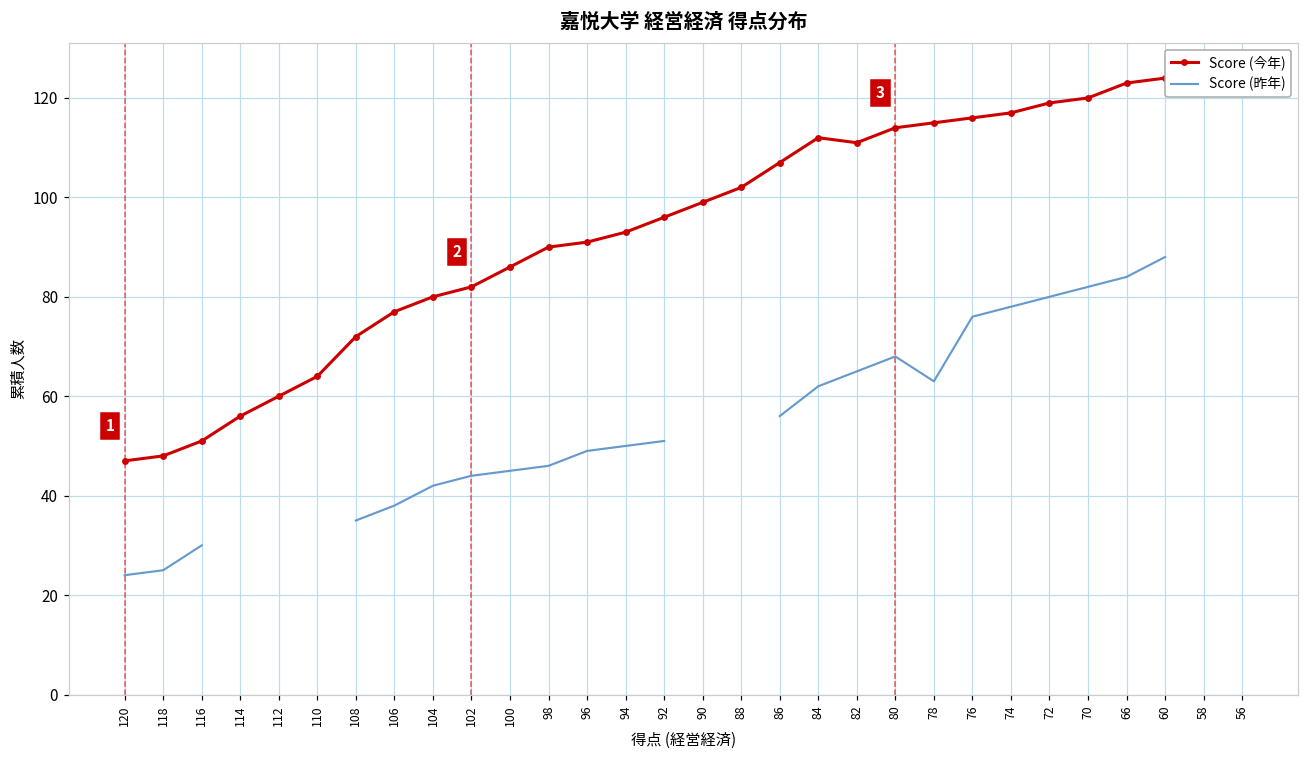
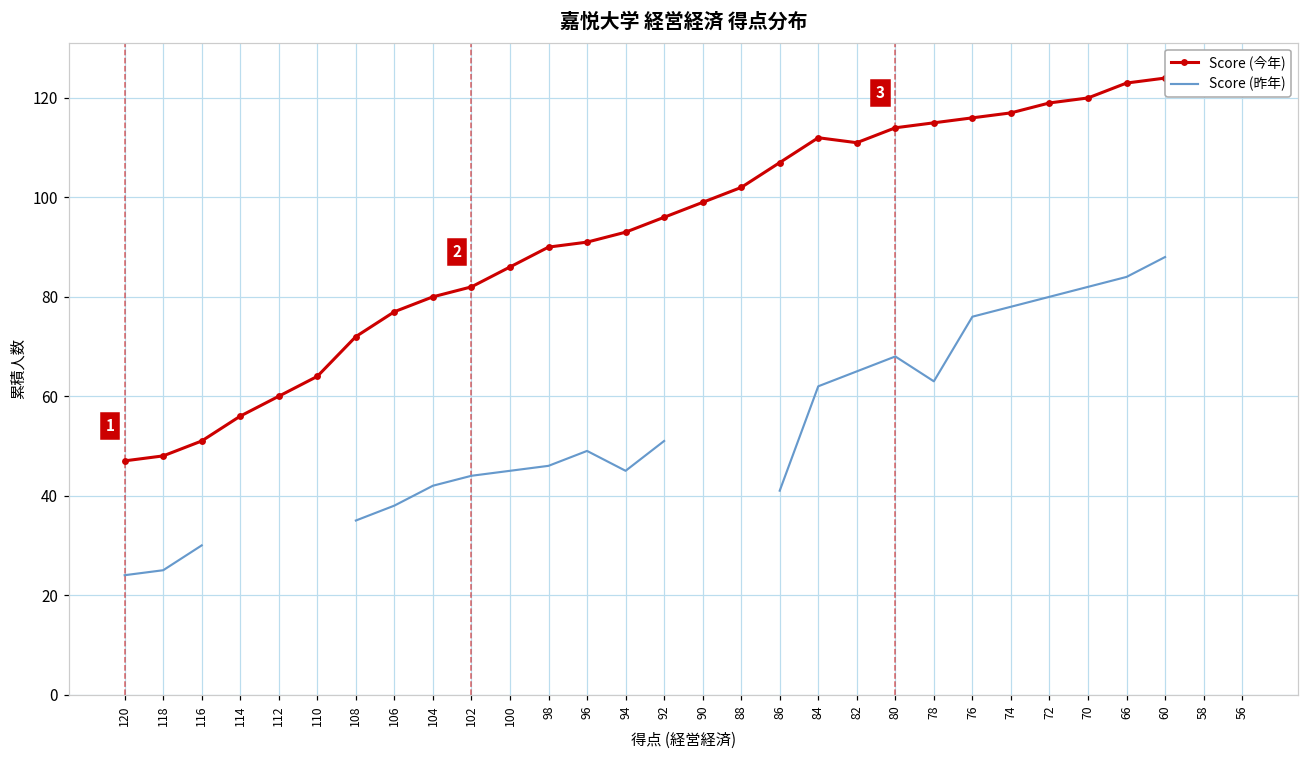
Score (昨年), 94: 50 -> 45
Score (昨年), 86: 56 -> 41
